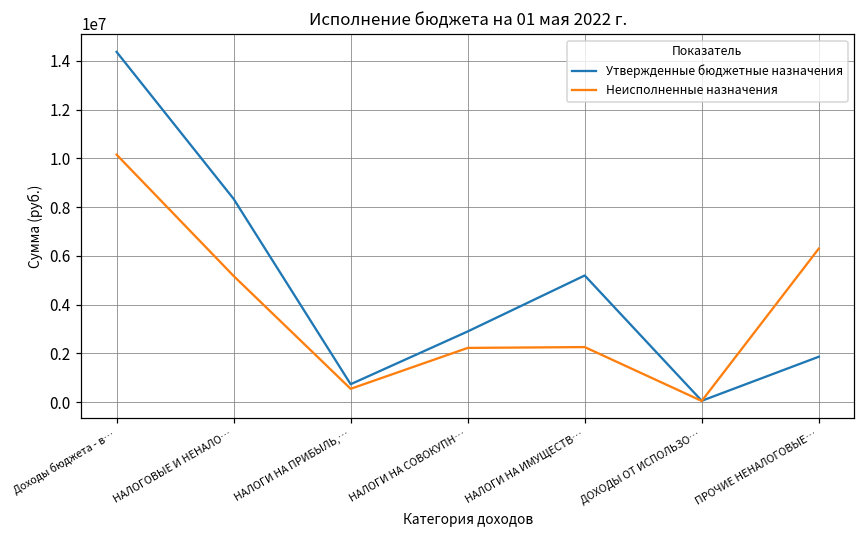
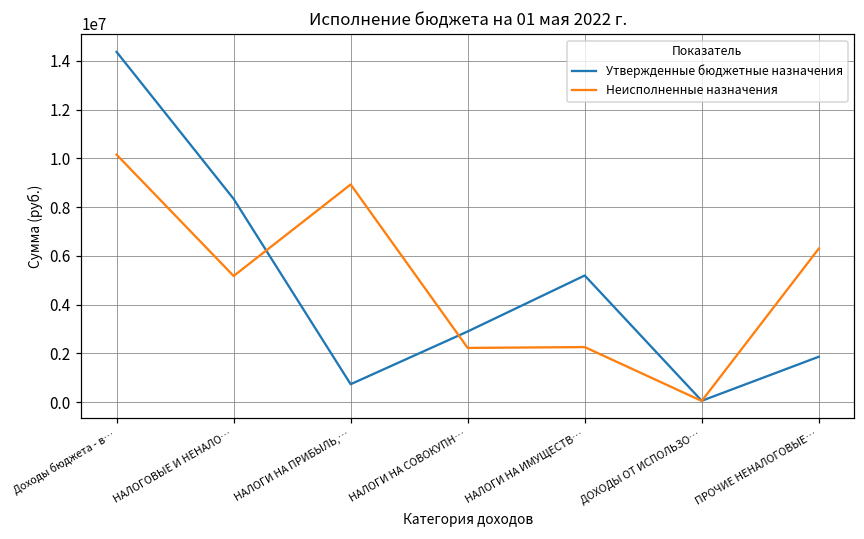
Неисполненные назначения, НАЛОГИ НА ПРИБЫЛЬ,…: 500000 -> 8900000
